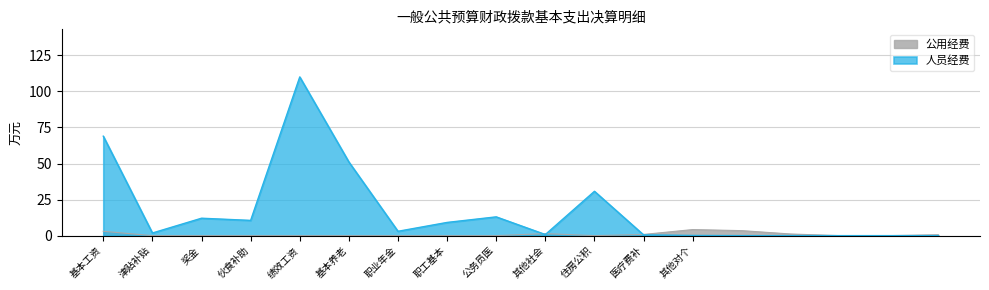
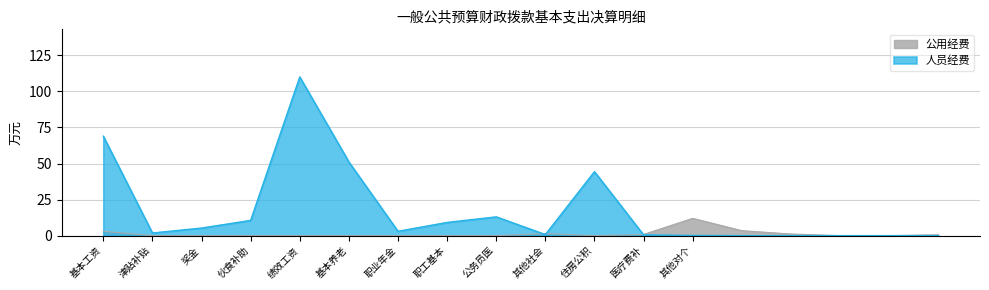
人员经费, 奖金: 12 -> 5
人员经费, 住房公积: 31 -> 44
公用经费, 其他对个: 4 -> 12
